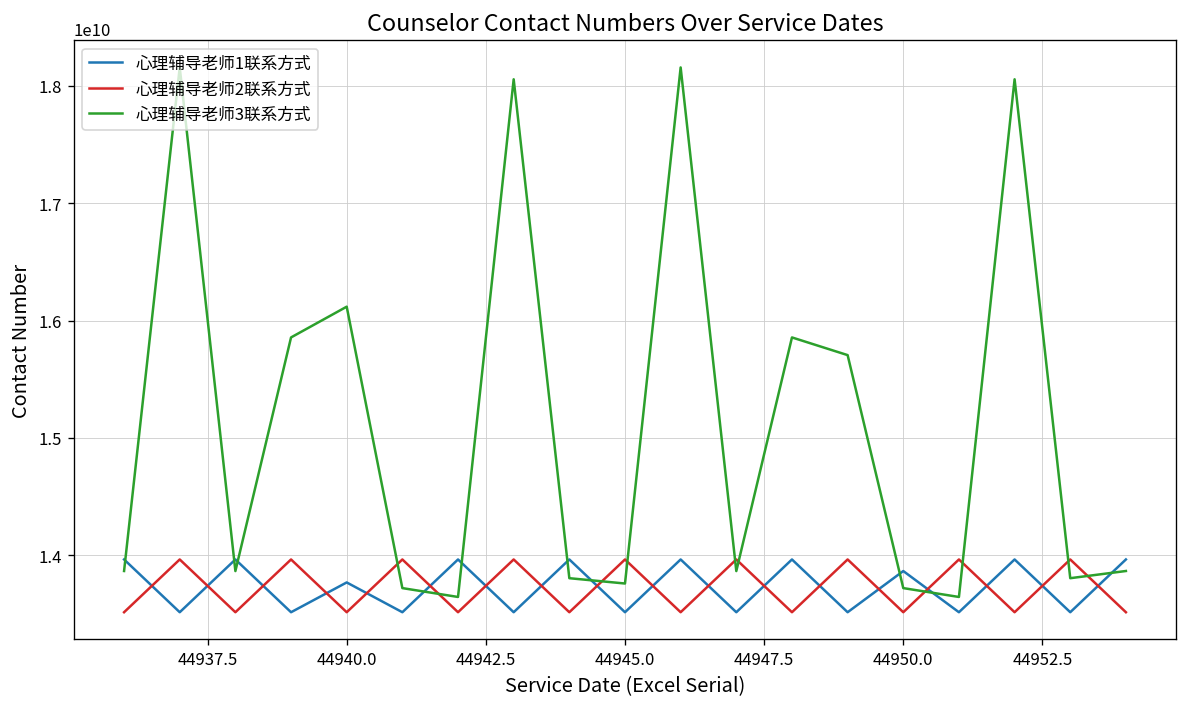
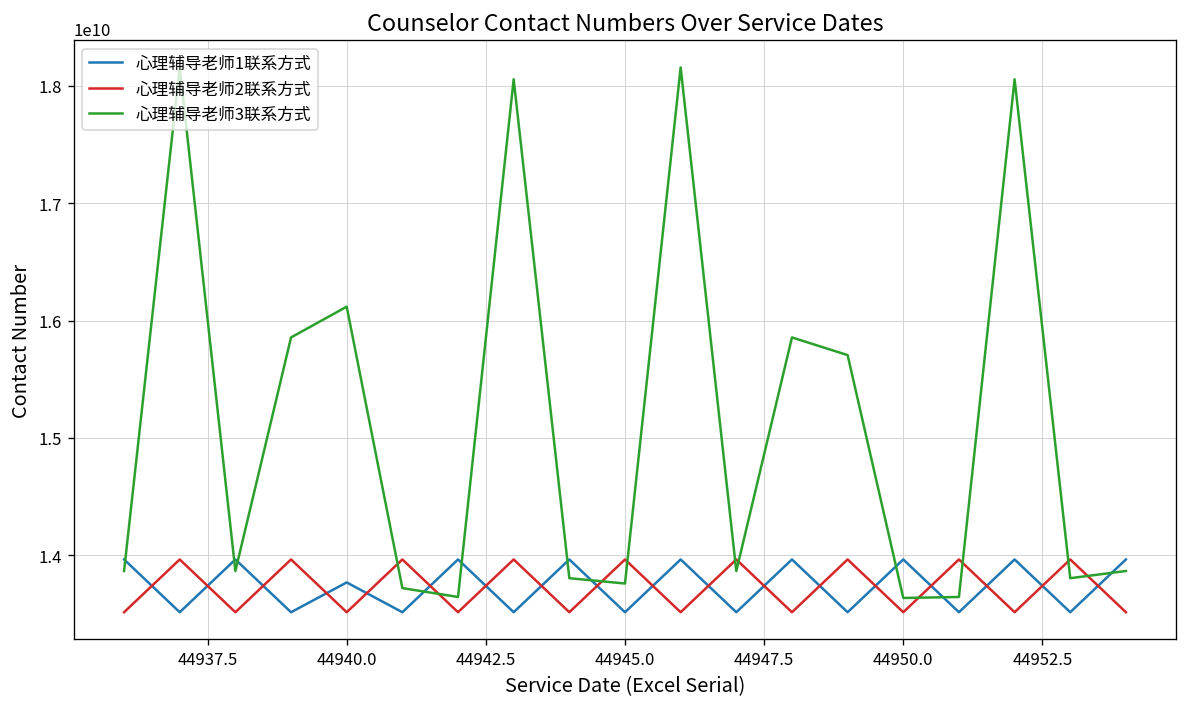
心理辅导老师1联系方式, 44950.0: 13900000000 -> 14000000000
心理辅导老师3联系方式, 44950.0: 13700000000 -> 13600000000
